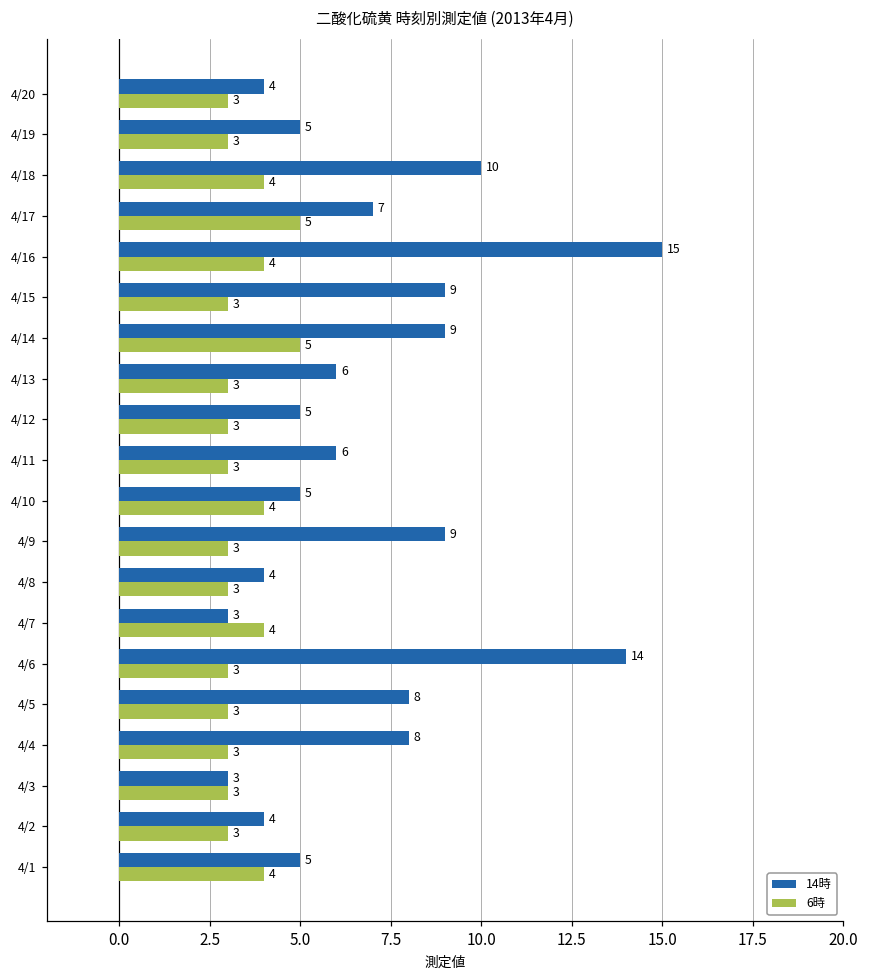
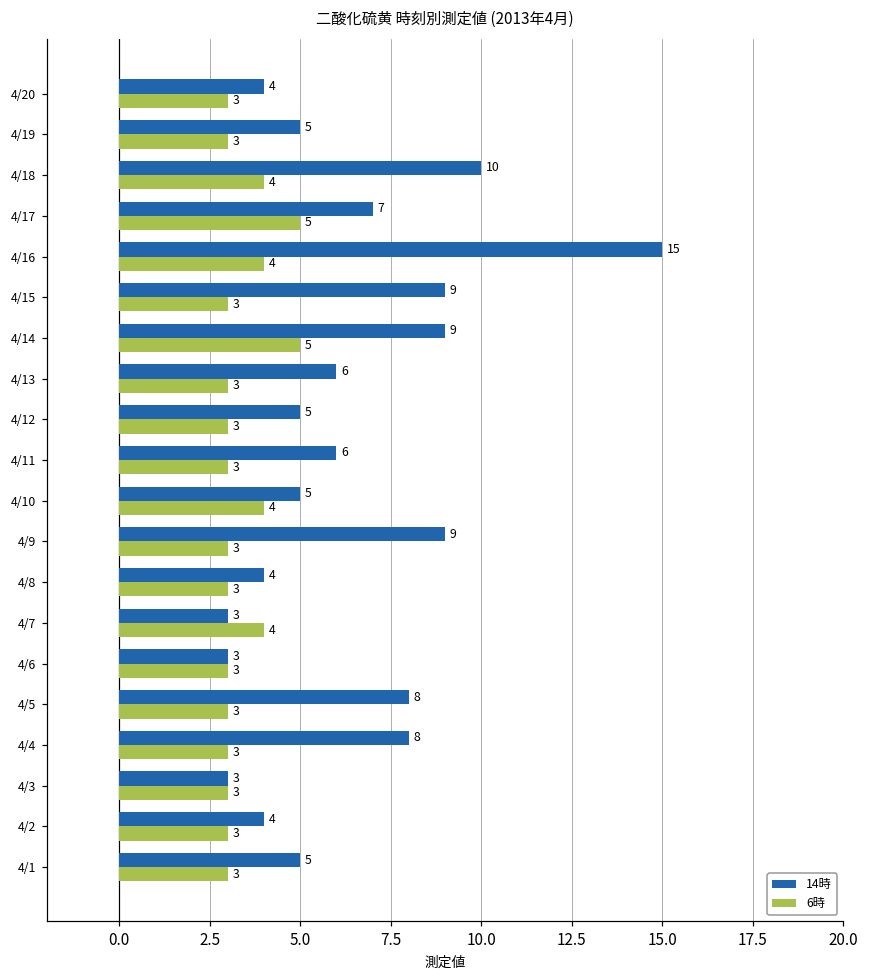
14時, 4/6: 14 -> 3
6時, 4/1: 4 -> 3
